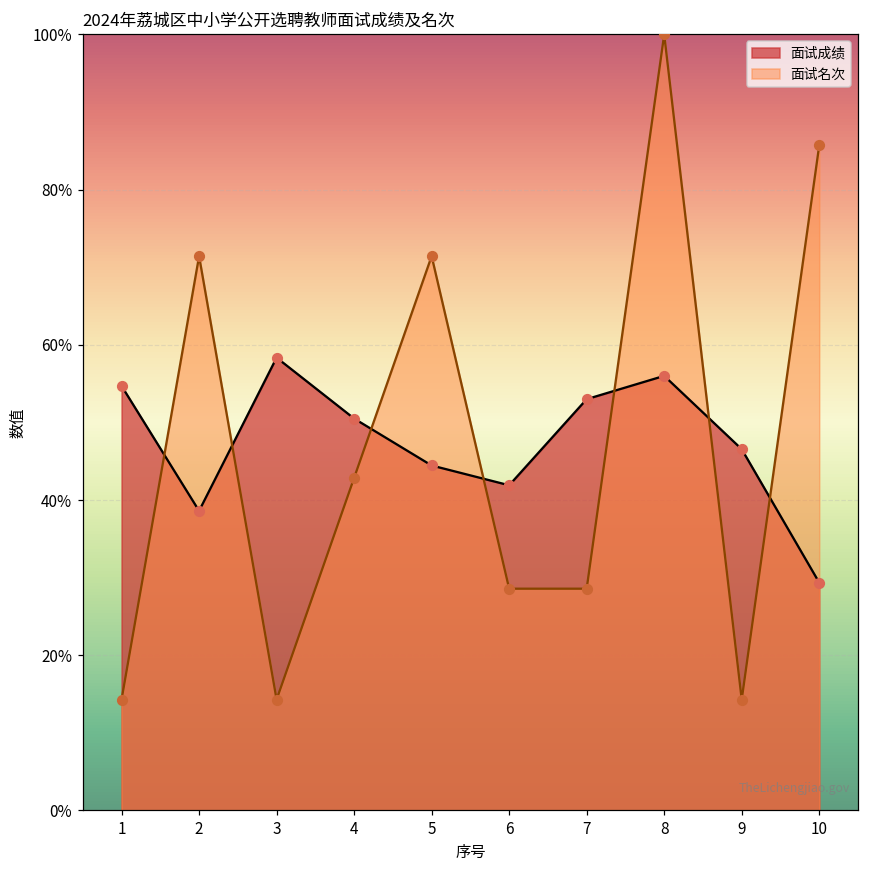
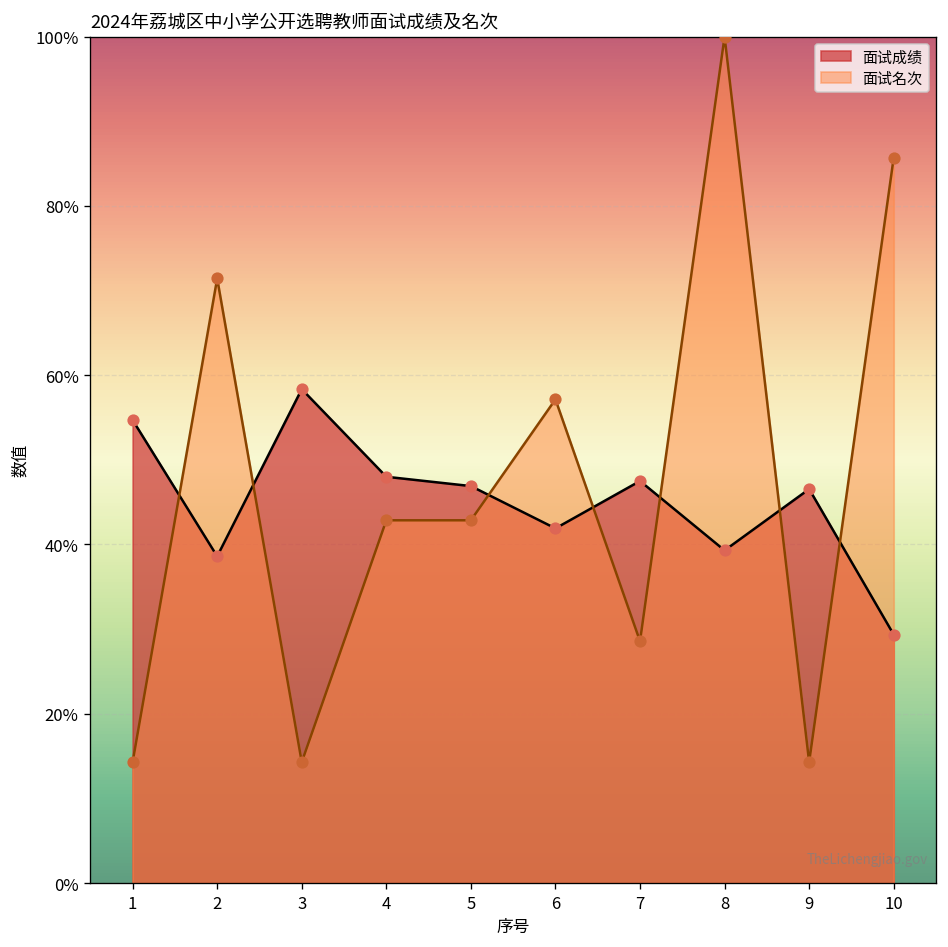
面试成绩, 4: 50% -> 48%
面试成绩, 5: 44% -> 47%
面试名次, 5: 71% -> 43%
面试名次, 6: 29% -> 57%
面试成绩, 7: 53% -> 48%
面试成绩, 8: 56% -> 39%
